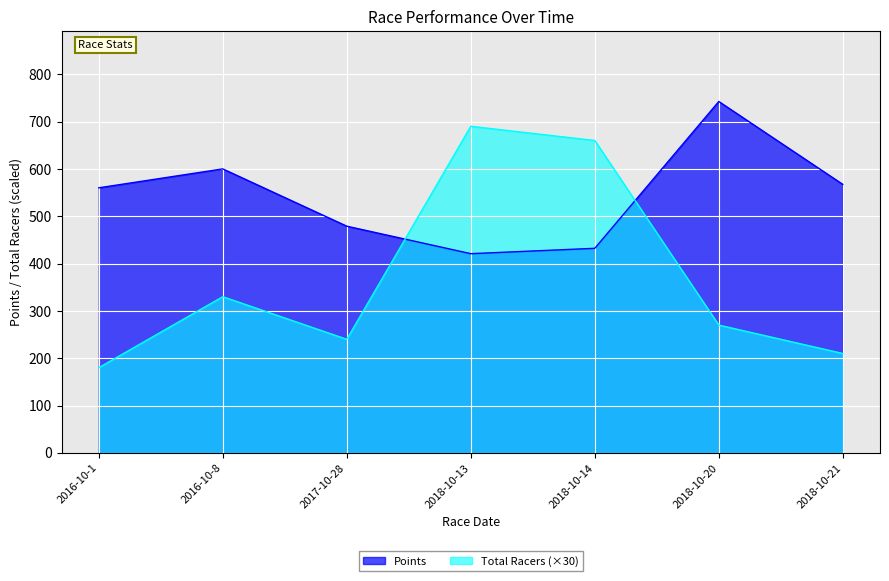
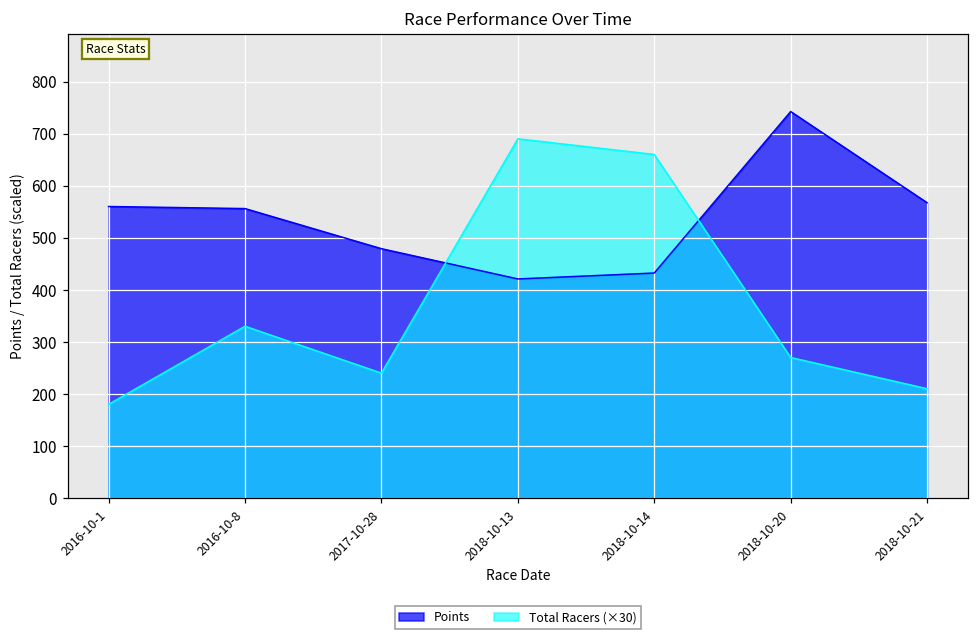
Points, 2016-10-8: 600 -> 560
